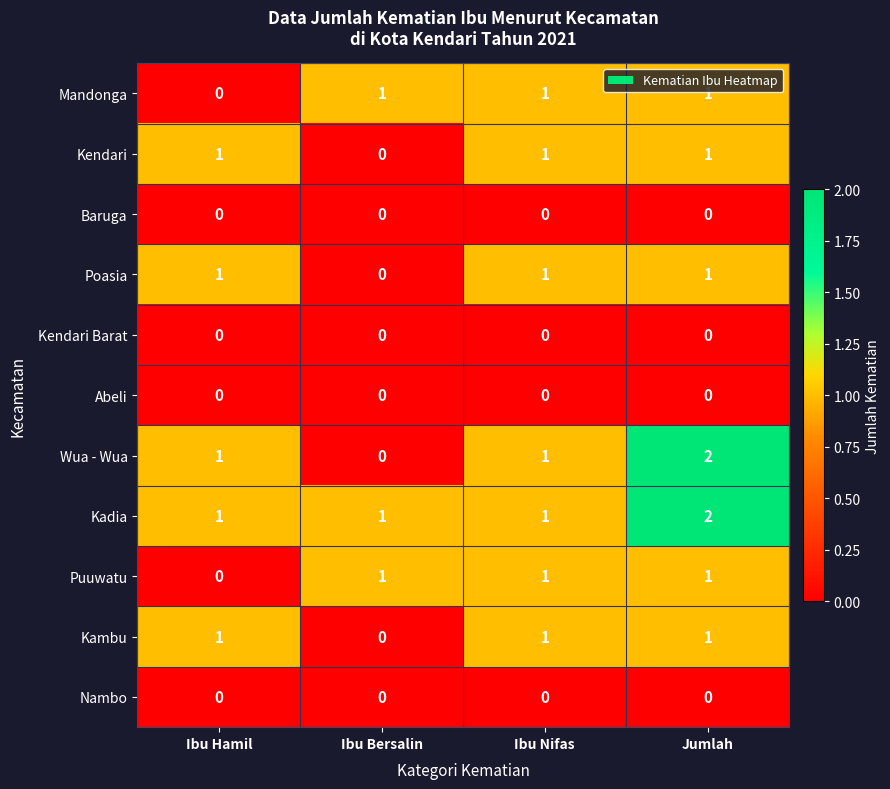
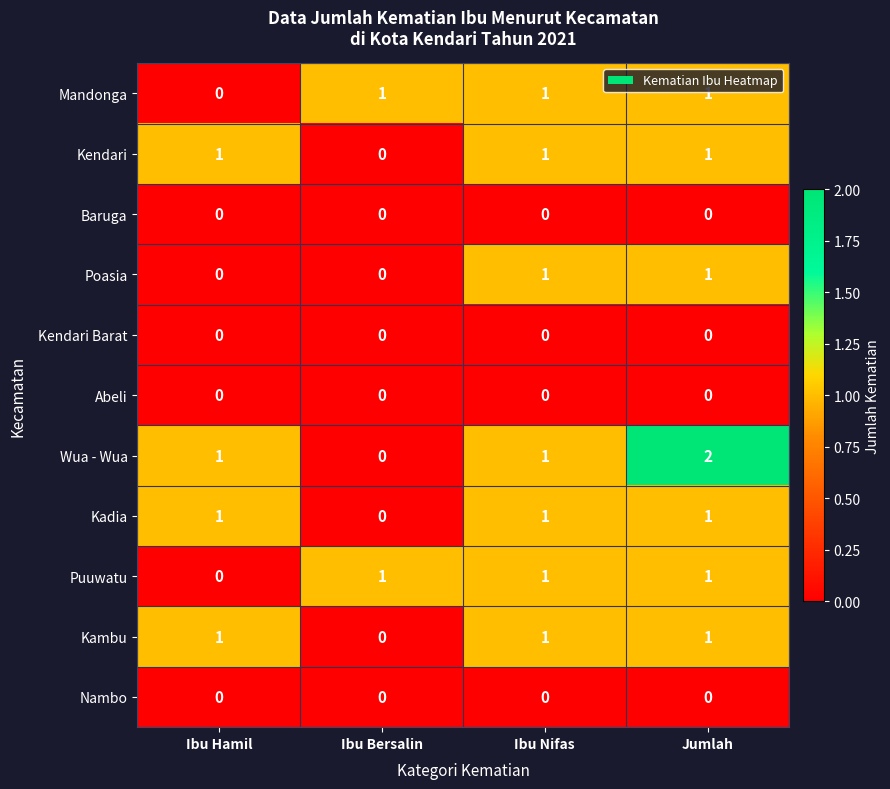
Poasia, Ibu Hamil: 1 -> 0
Kadia, Ibu Bersalin: 1 -> 0
Kadia, Jumlah: 2 -> 1
